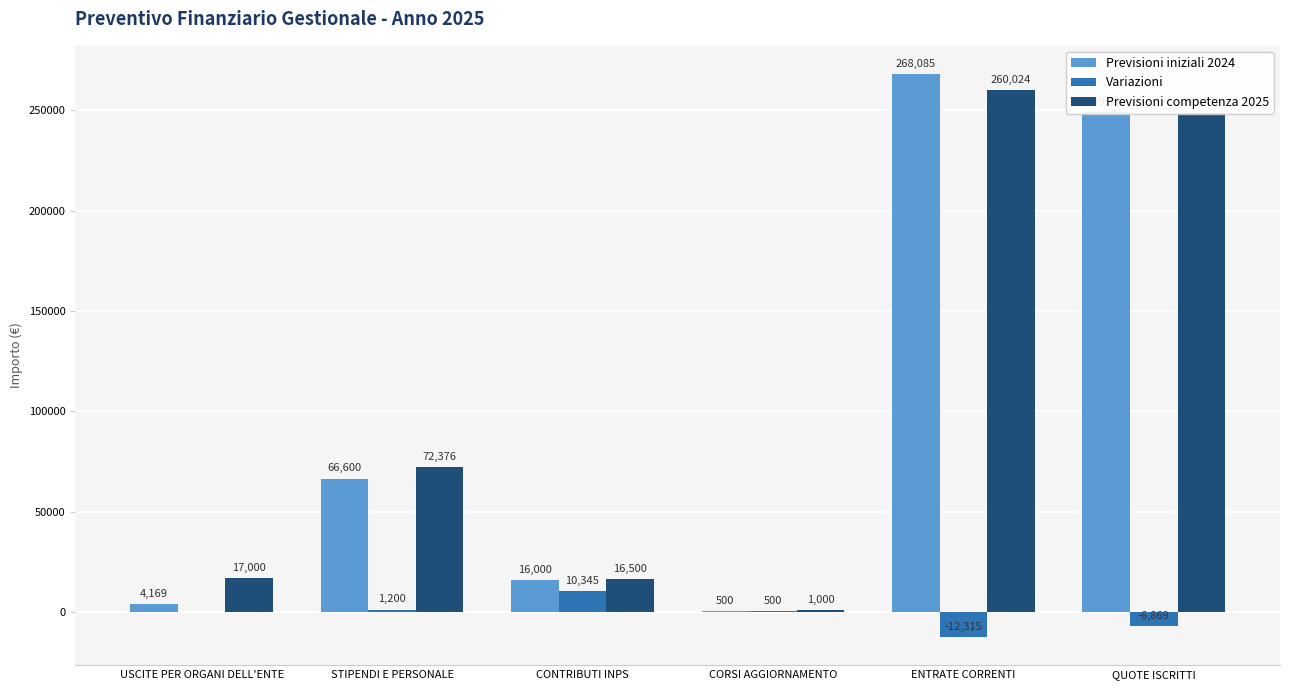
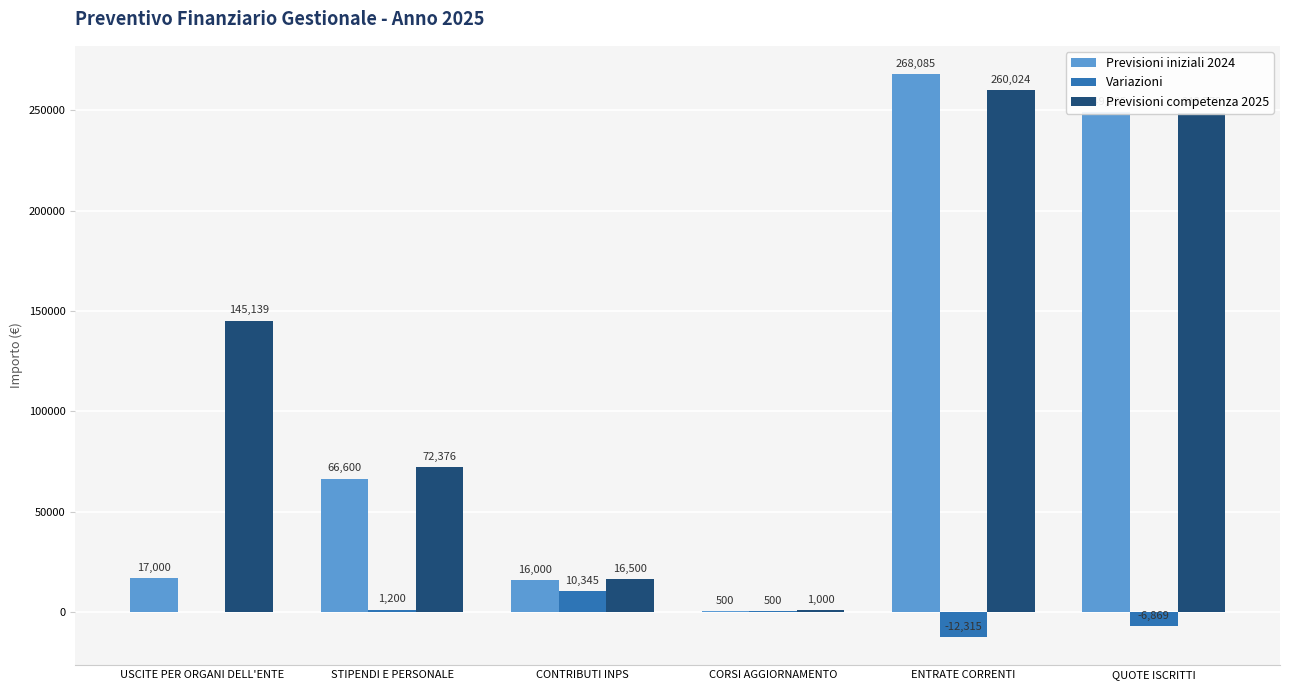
Previsioni iniziali 2024, USCITE PER ORGANI DELL'ENTE: 4,169 -> 17,000
Previsioni competenza 2025, USCITE PER ORGANI DELL'ENTE: 17,000 -> 145,139
